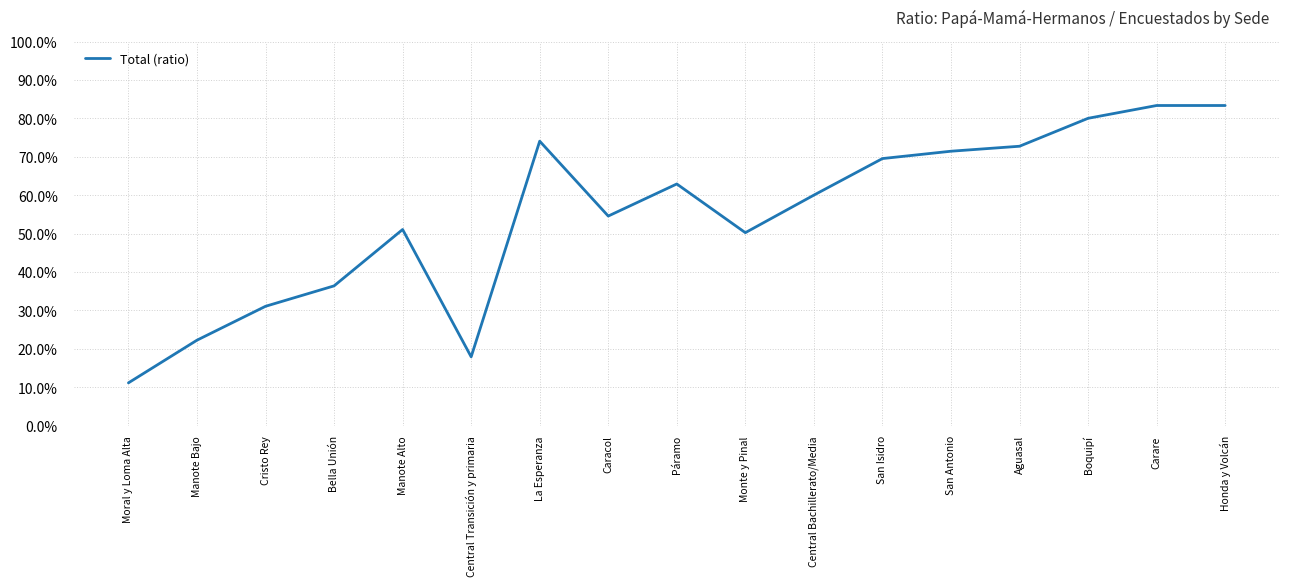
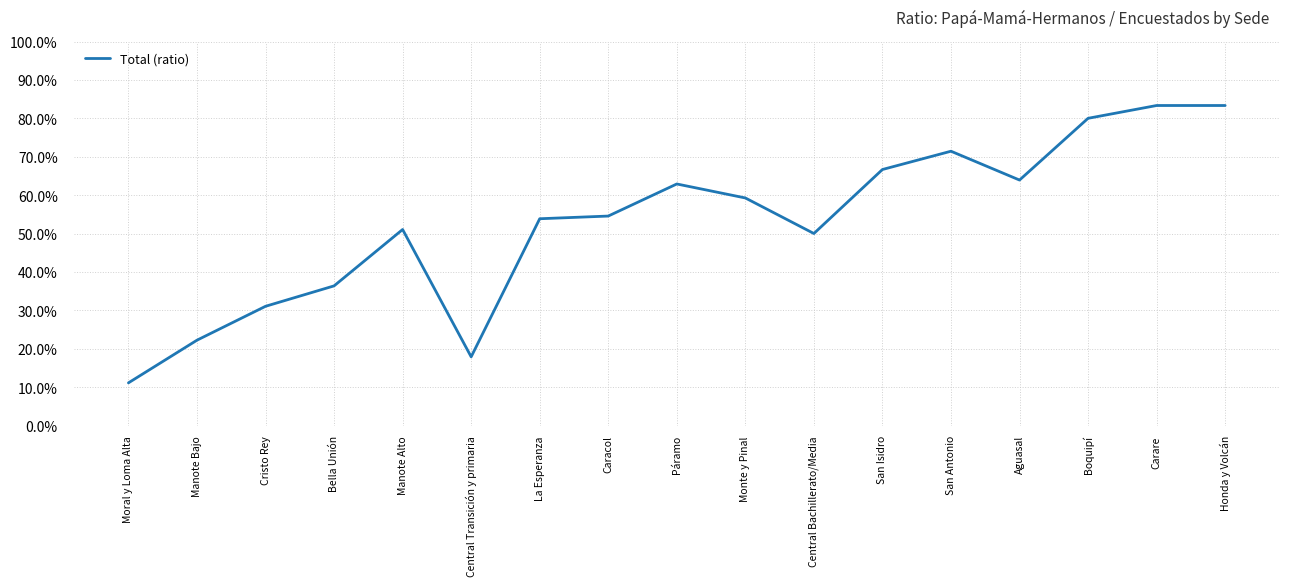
La Esperanza: 74% -> 54%
Monte y Pinal: 50% -> 59%
Central Bachillerato/Media: 60% -> 50%
San Isidro: 70% -> 67%
Aguasal: 73% -> 64%
